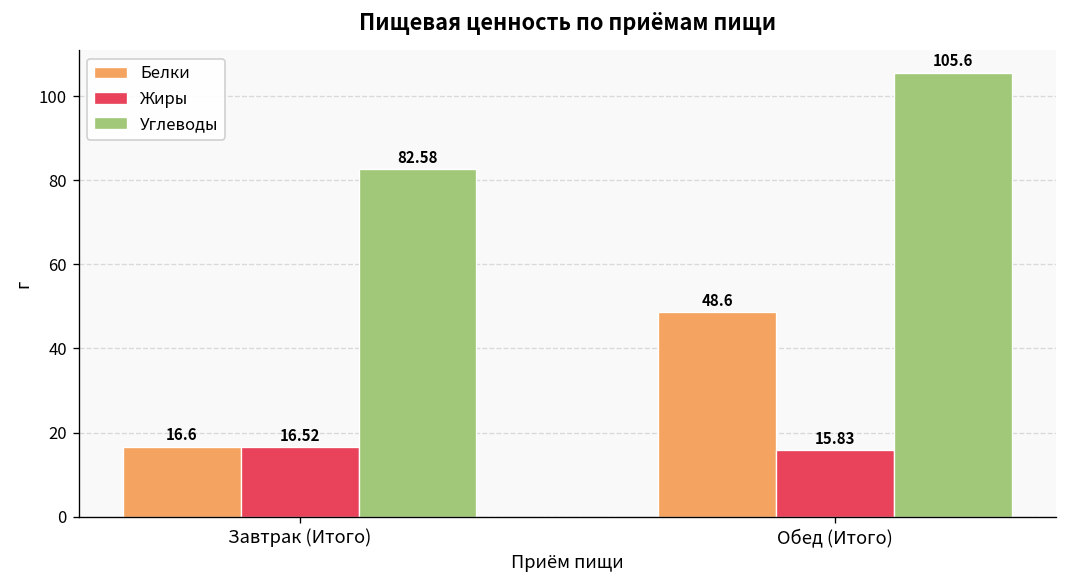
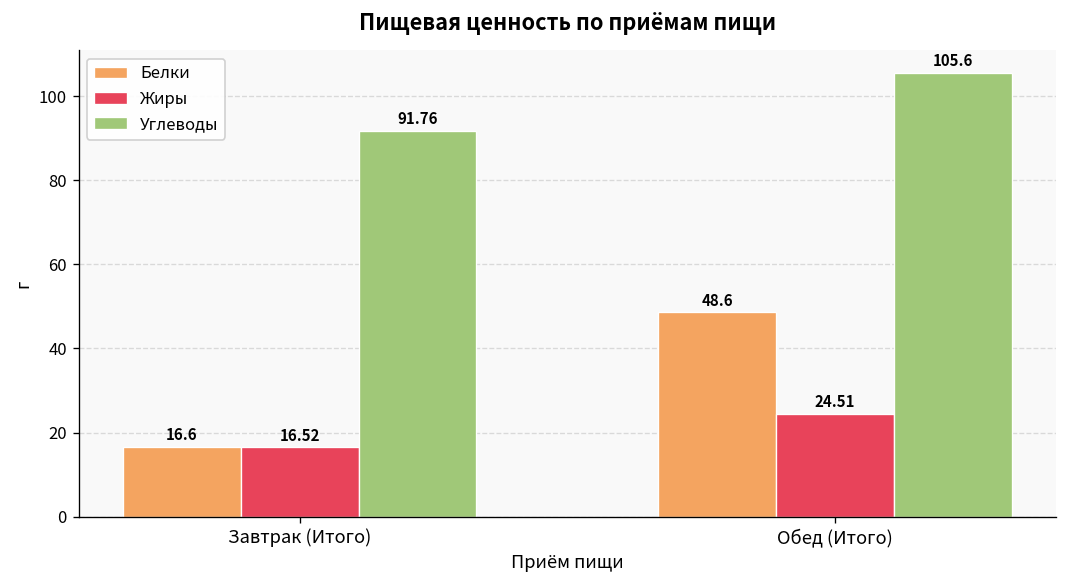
Углеводы, Завтрак (Итого): 82.58 -> 91.76
Жиры, Обед (Итого): 15.83 -> 24.51
